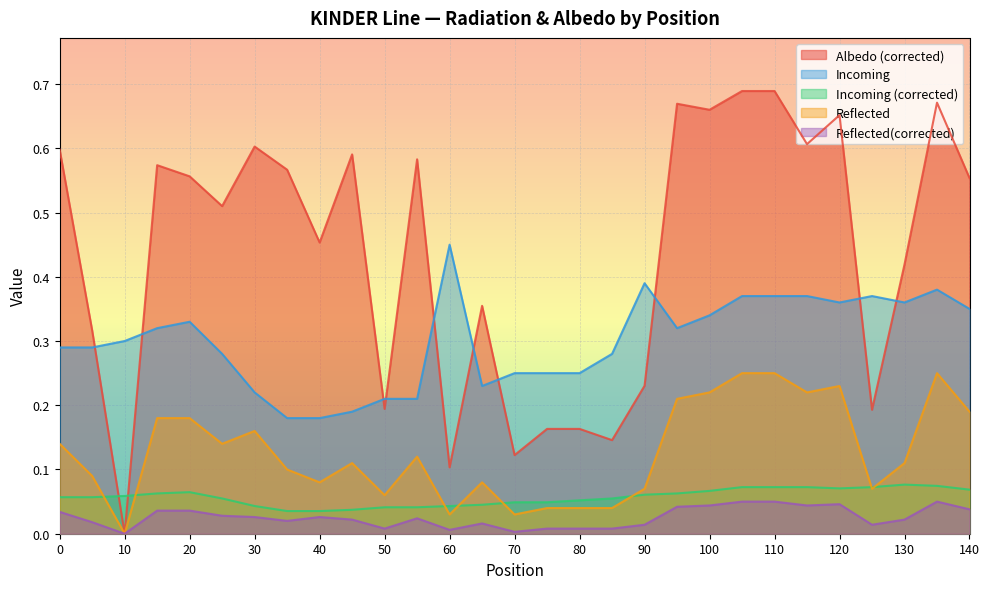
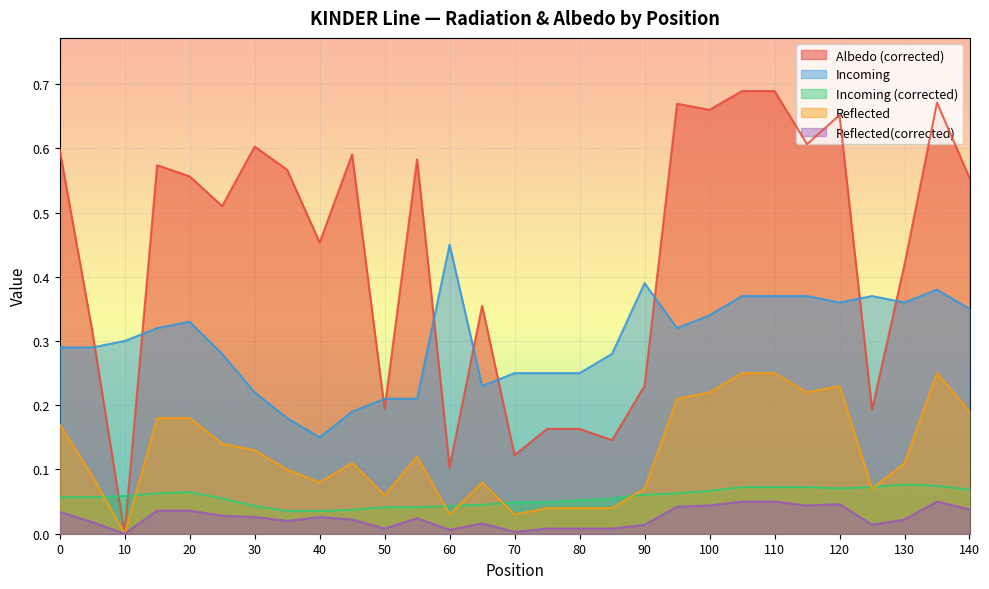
Reflected, 0: 0.14 -> 0.17
Reflected, 30: 0.16 -> 0.13
Incoming, 40: 0.18 -> 0.15
